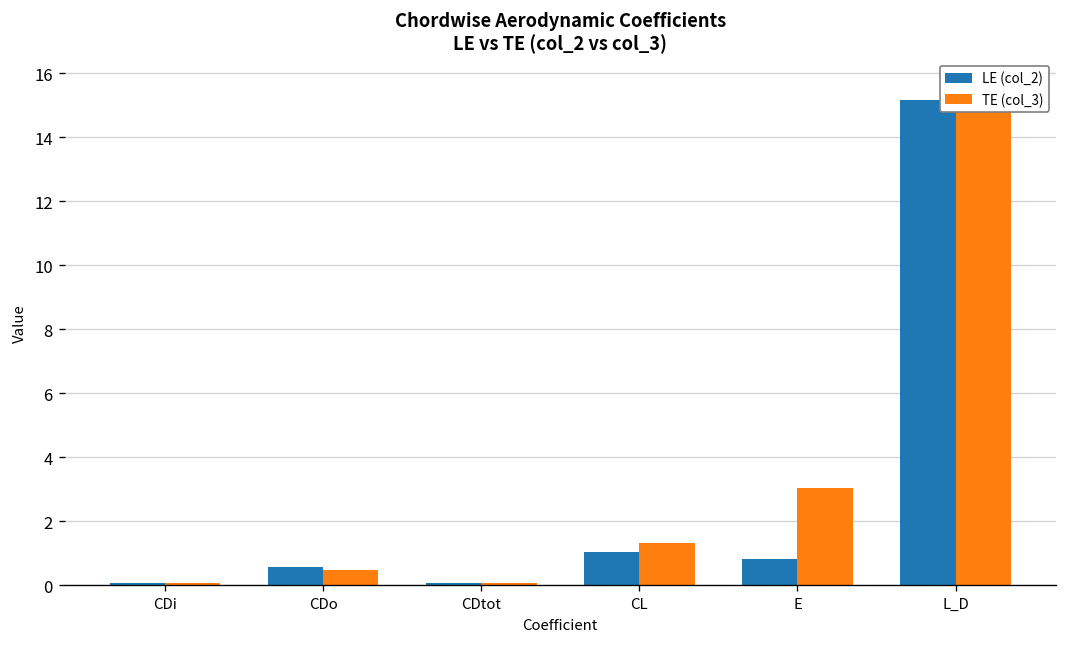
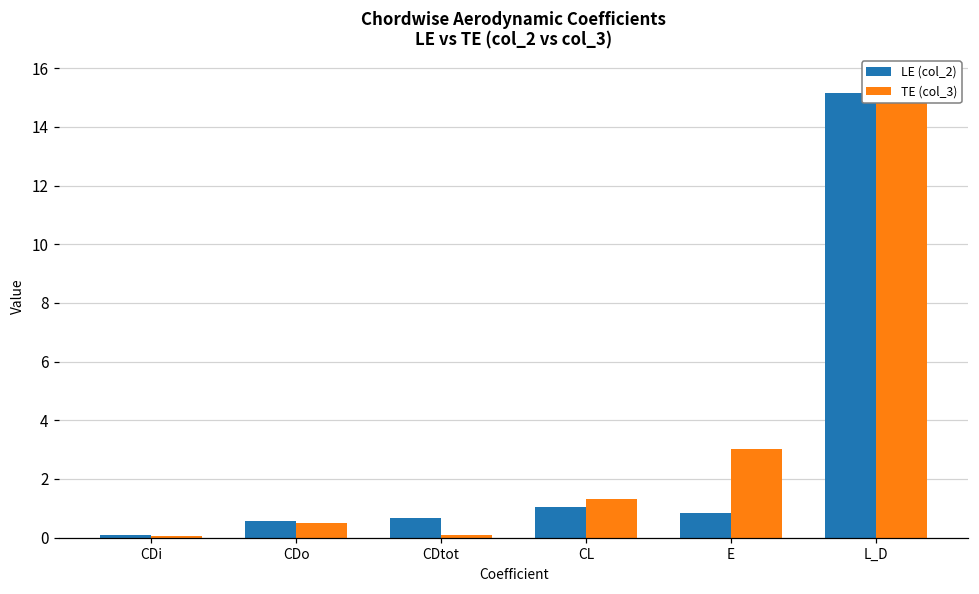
LE (col_2), CDtot: 0.1 -> 0.7
